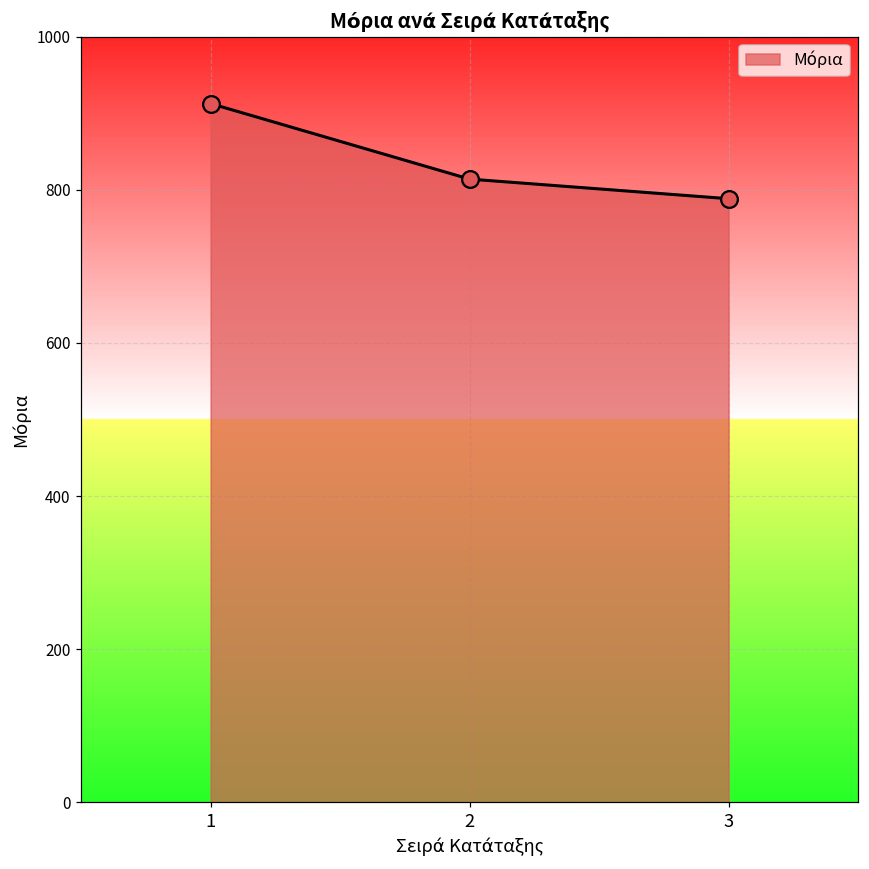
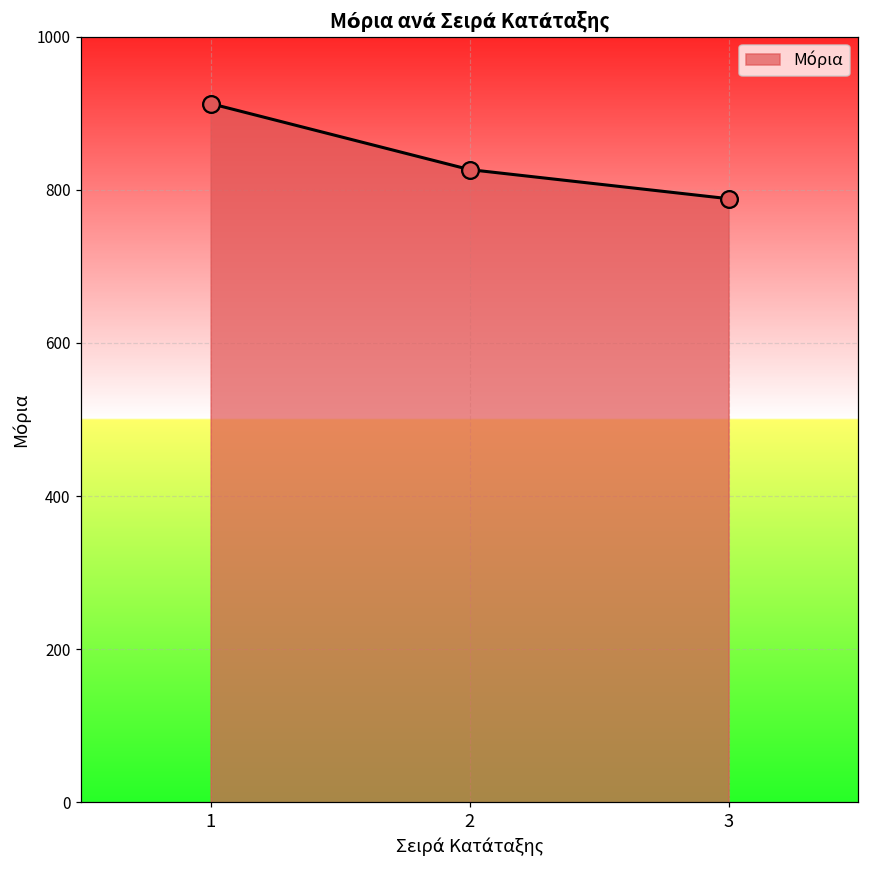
2: 810 -> 830
